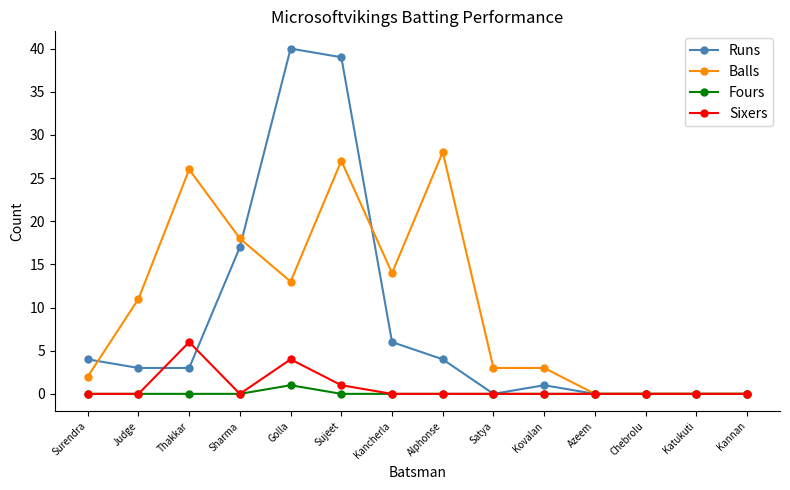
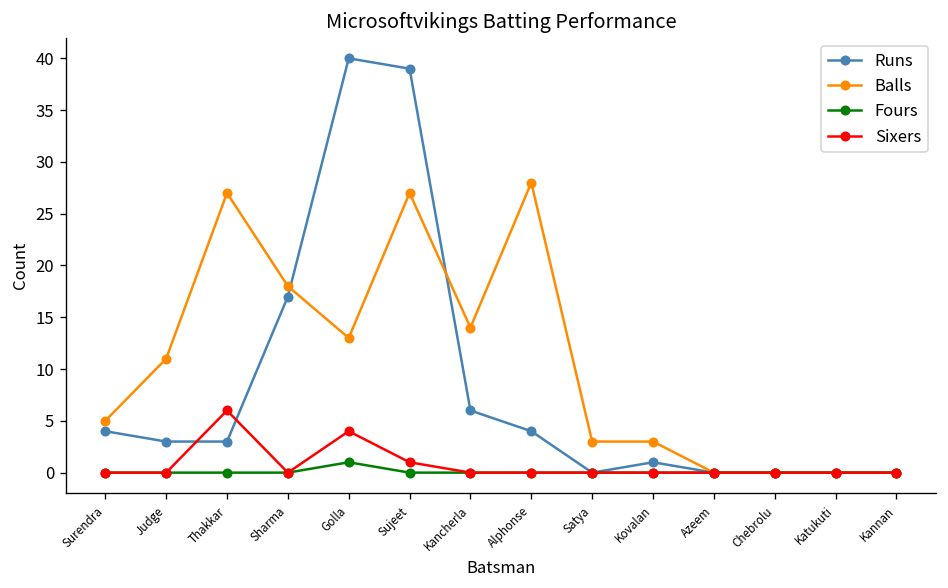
Balls, Surendra: 2 -> 5
Balls, Thakkar: 26 -> 27
